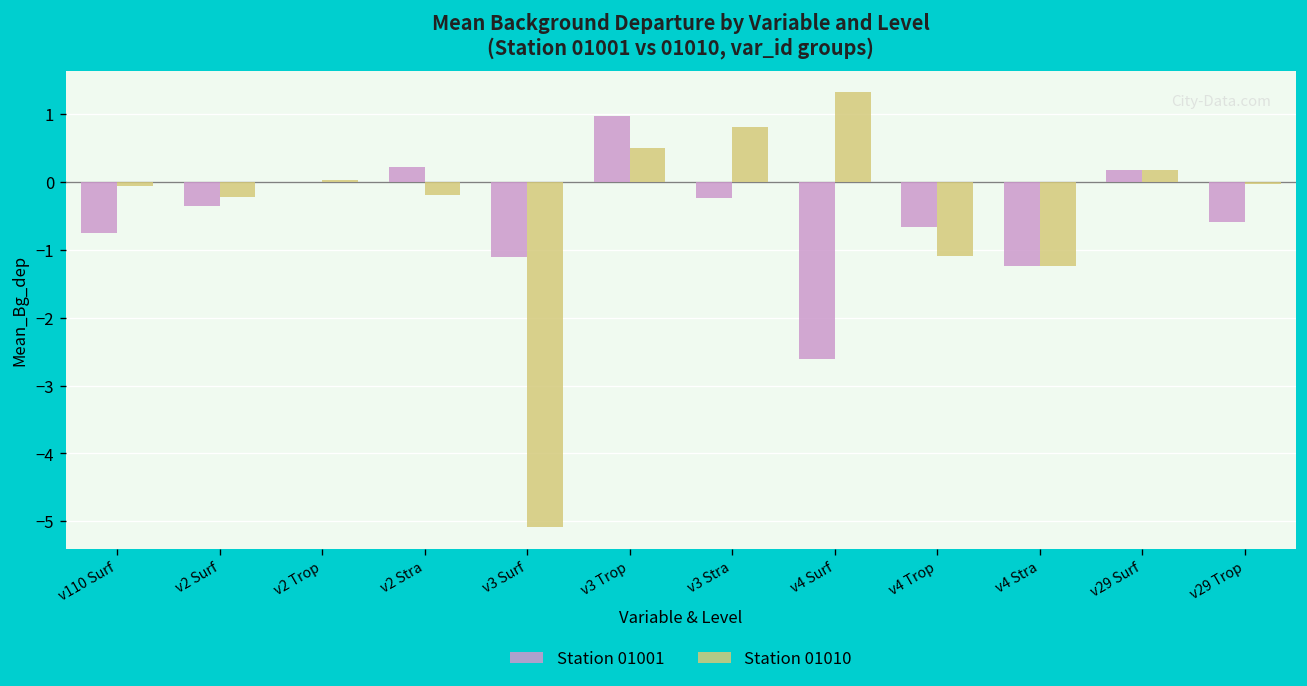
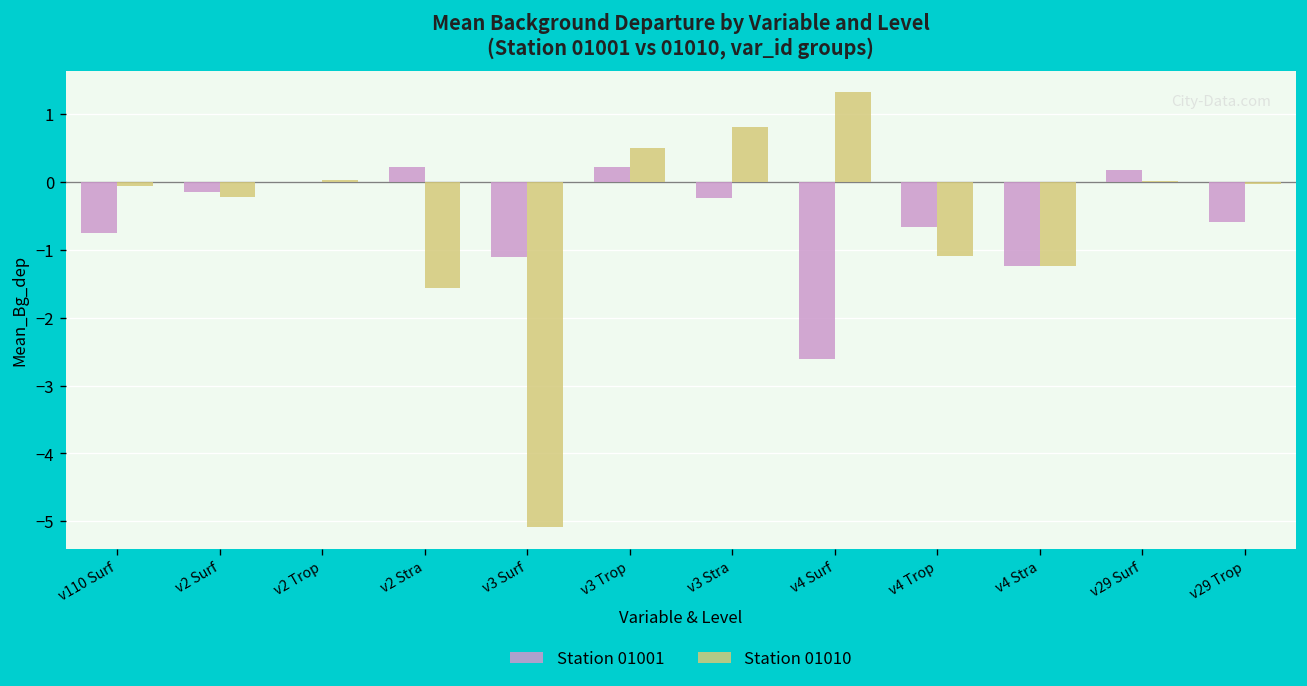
Station 01001, v2 Surf: -0.4 -> -0.2
Station 01010, v2 Stra: -0.2 -> -1.6
Station 01001, v3 Trop: 1.0 -> 0.2
Station 01010, v29 Surf: 0.2 -> 0.0
